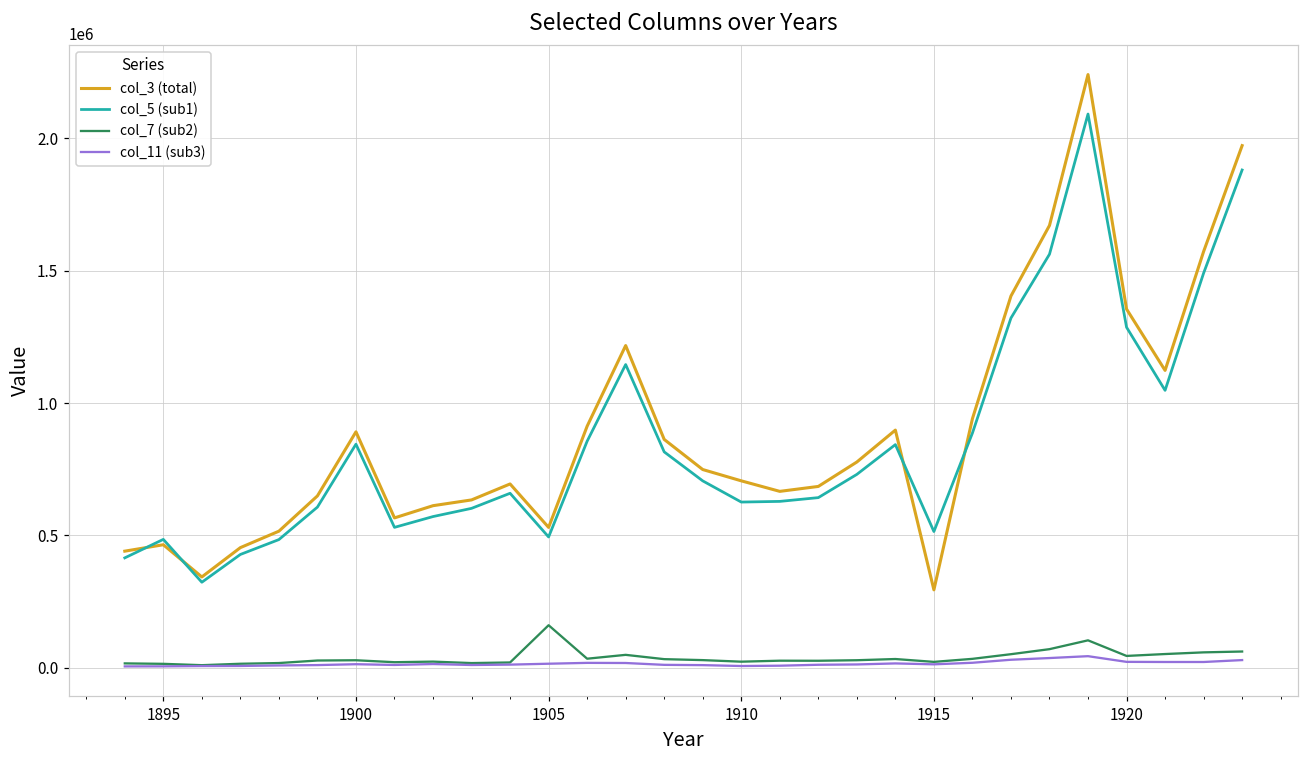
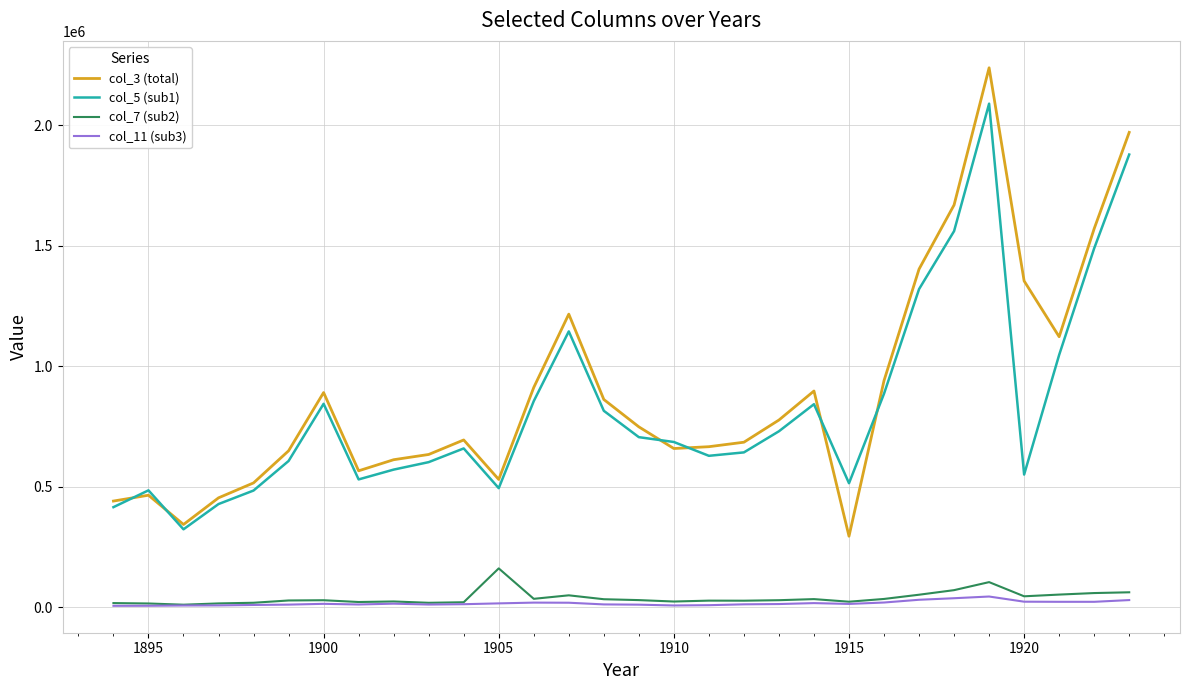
col_3 (total), 1910: 710000 -> 660000
col_5 (sub1), 1910: 630000 -> 690000
col_5 (sub1), 1920: 1290000 -> 550000
